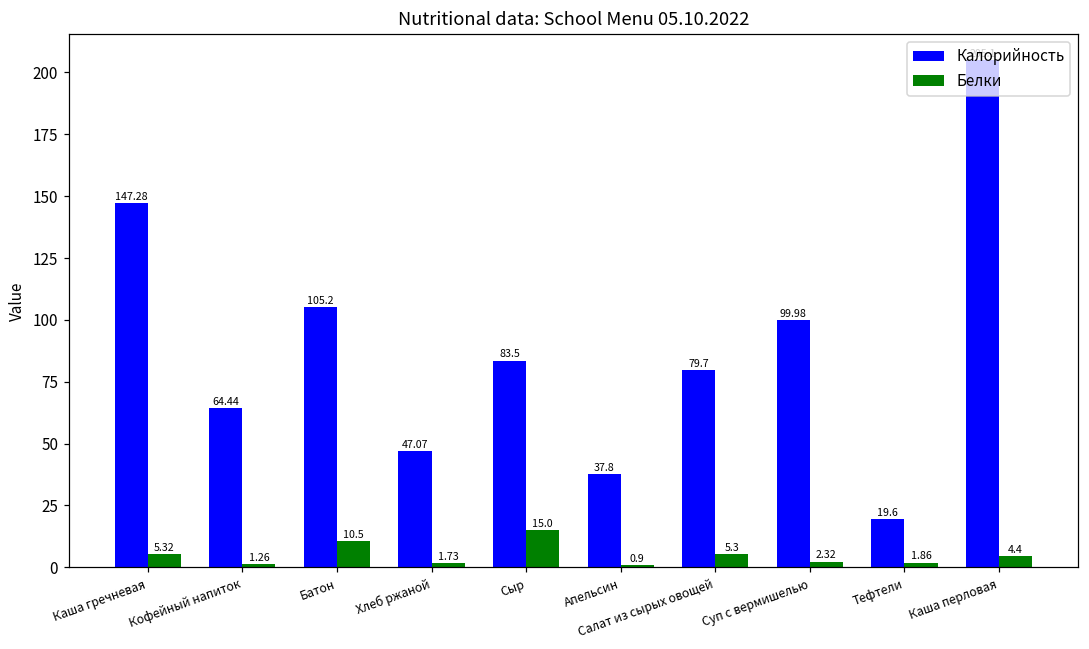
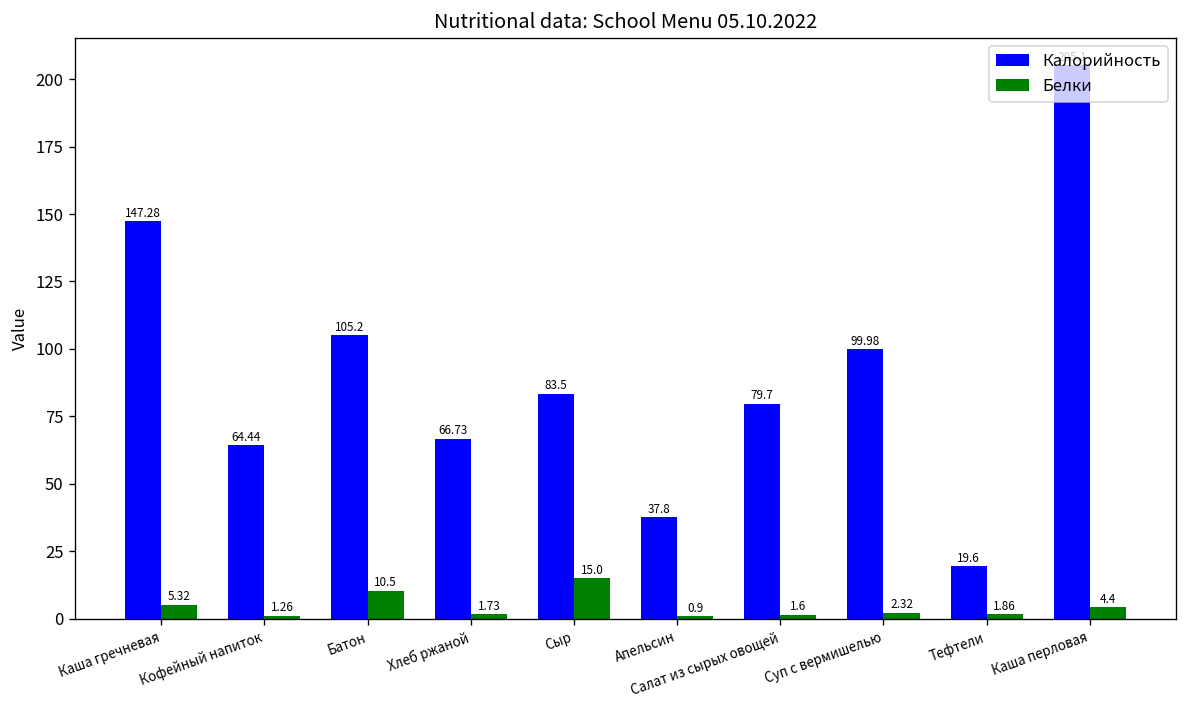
Калорийность, Хлеб ржаной: 47.07 -> 66.73
Белки, Салат из сырых овощей: 5.3 -> 1.6
